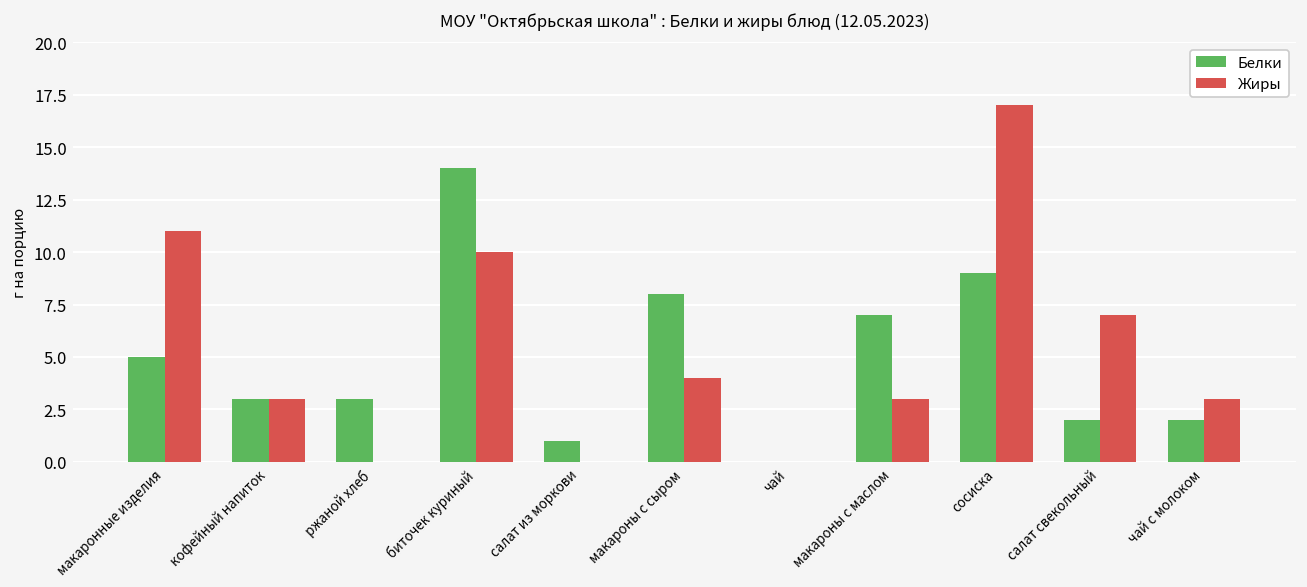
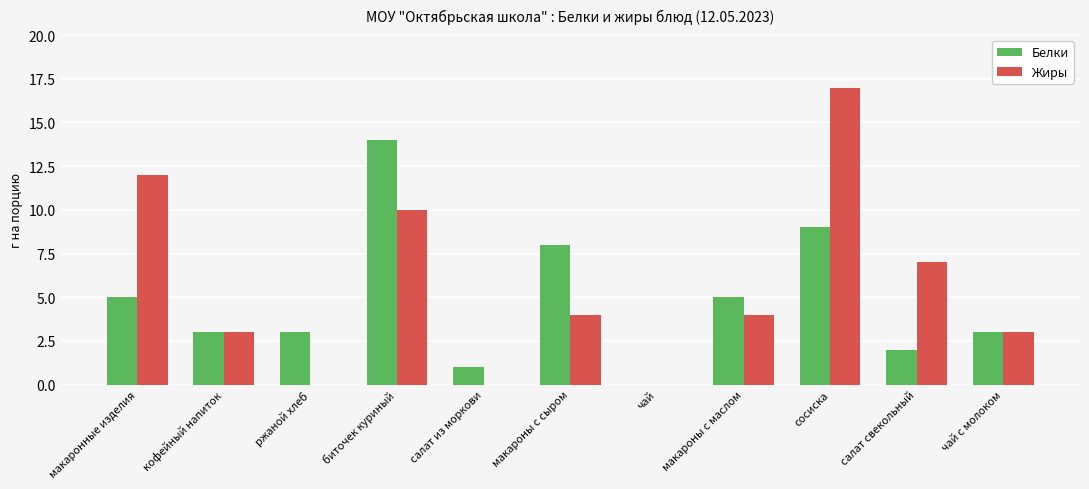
Жиры, макаронные изделия: 11 -> 12
Белки, макароны с маслом: 7 -> 5
Жиры, макароны с маслом: 3 -> 4
Белки, чай с молоком: 2 -> 3
